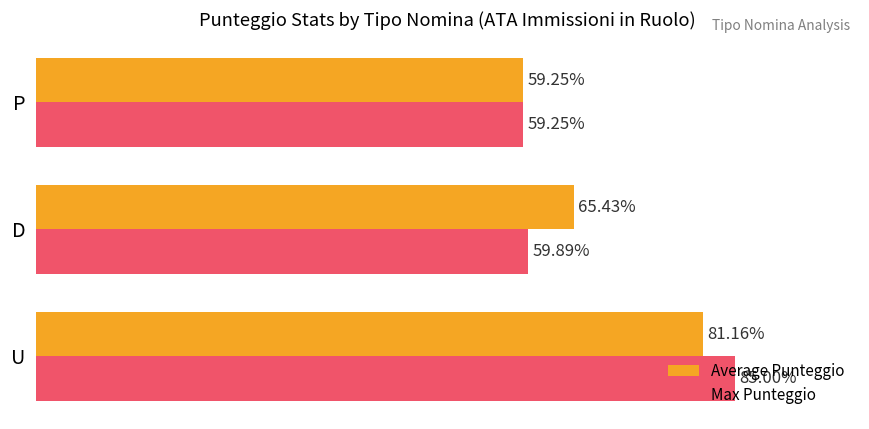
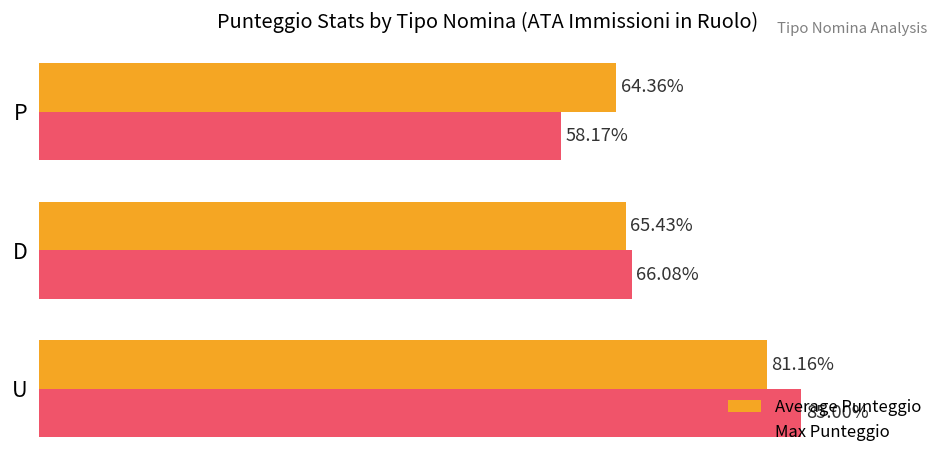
Average Punteggio, P: 59.25% -> 64.36%
Max Punteggio, P: 59.25% -> 58.17%
Max Punteggio, D: 59.89% -> 66.08%
